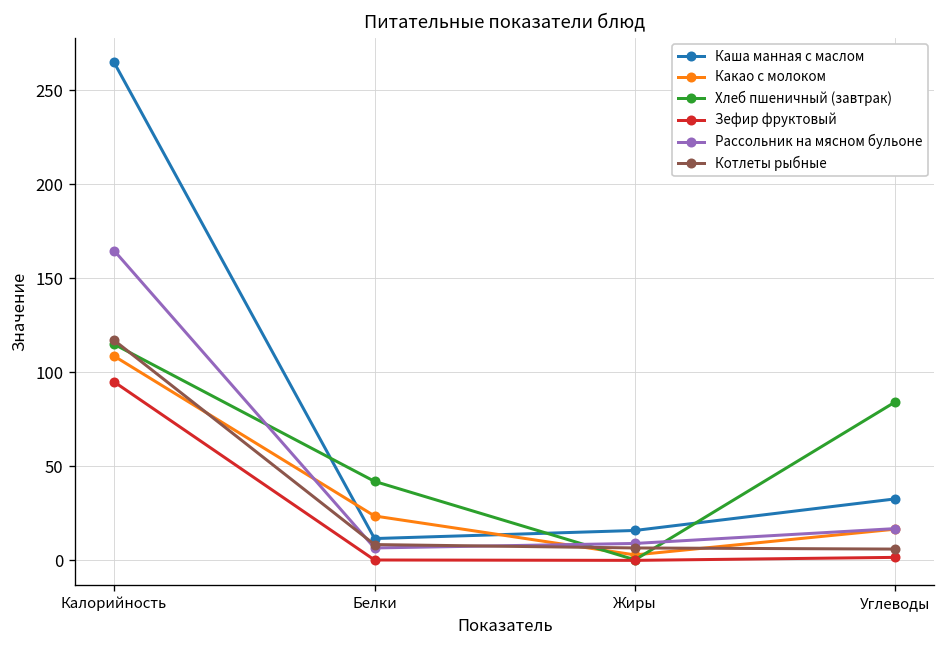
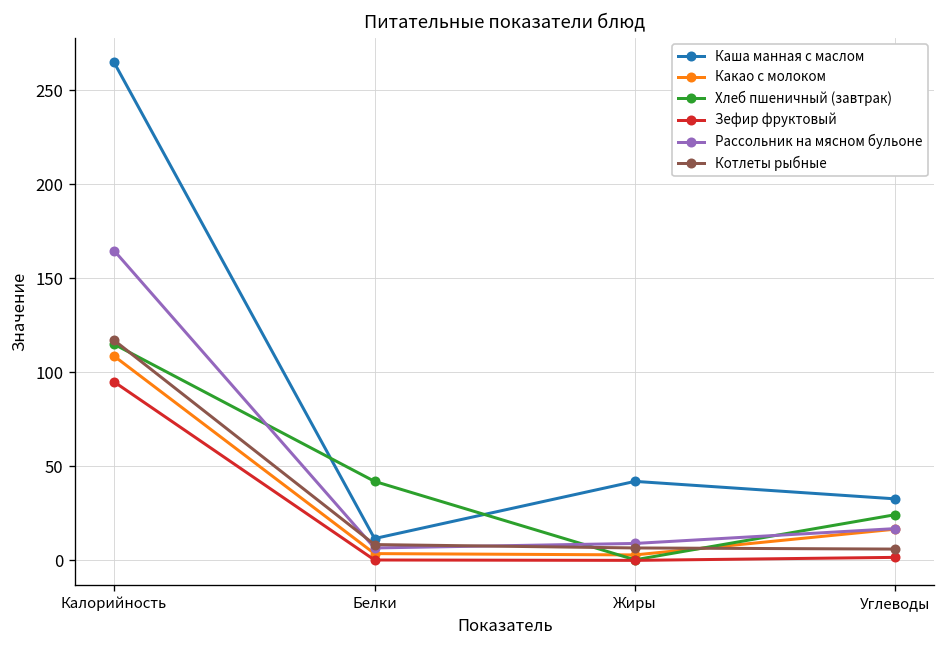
Какао с молоком, Белки: 24 -> 4
Каша манная с маслом, Жиры: 16 -> 42
Хлеб пшеничный (завтрак), Углеводы: 84 -> 24
